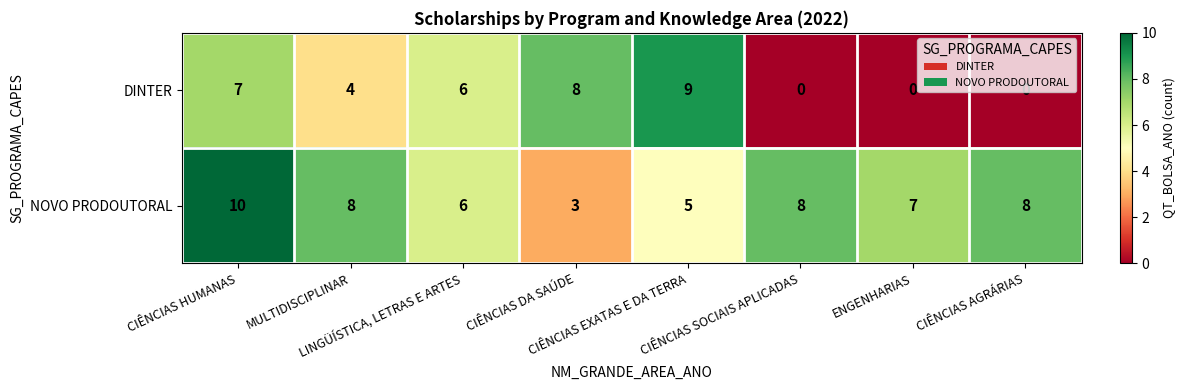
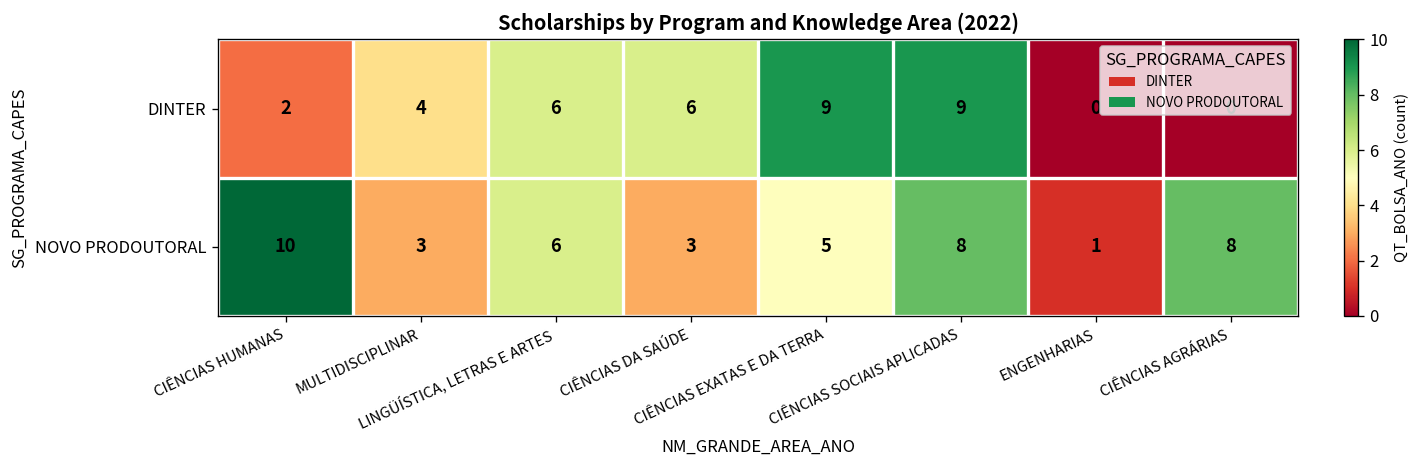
DINTER, CIÊNCIAS HUMANAS: 7 -> 2
DINTER, CIÊNCIAS DA SAÚDE: 8 -> 6
DINTER, CIÊNCIAS SOCIAIS APLICADAS: 0 -> 9
NOVO PRODOUTORAL, MULTIDISCIPLINAR: 8 -> 3
NOVO PRODOUTORAL, ENGENHARIAS: 7 -> 1
